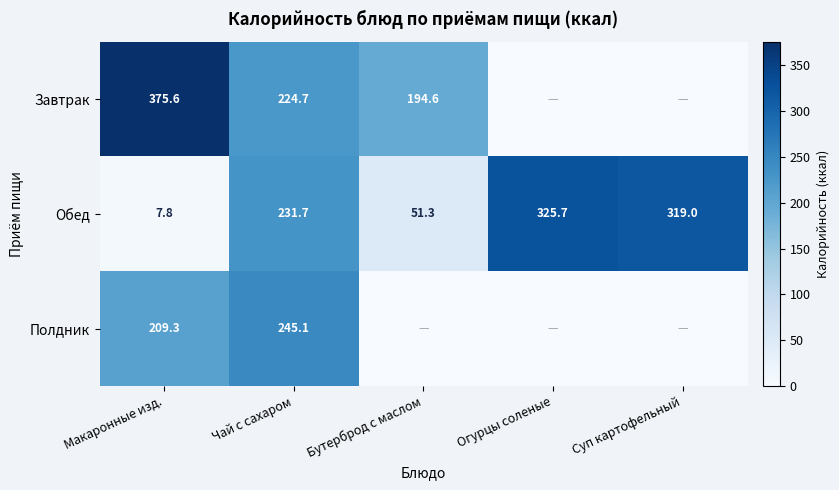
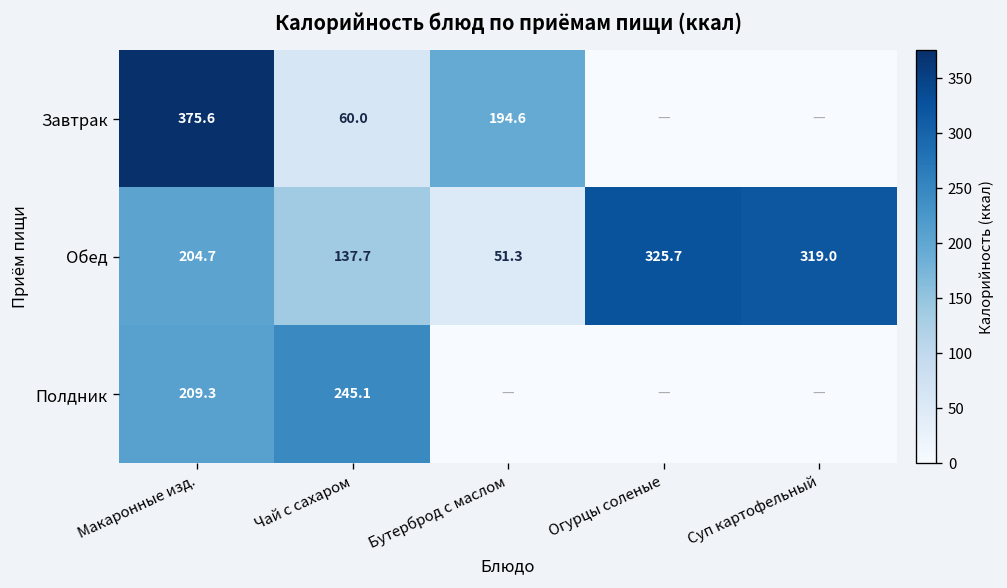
Завтрак, Чай с сахаром: 224.7 -> 60.0
Обед, Макаронные изд.: 7.8 -> 204.7
Обед, Чай с сахаром: 231.7 -> 137.7
